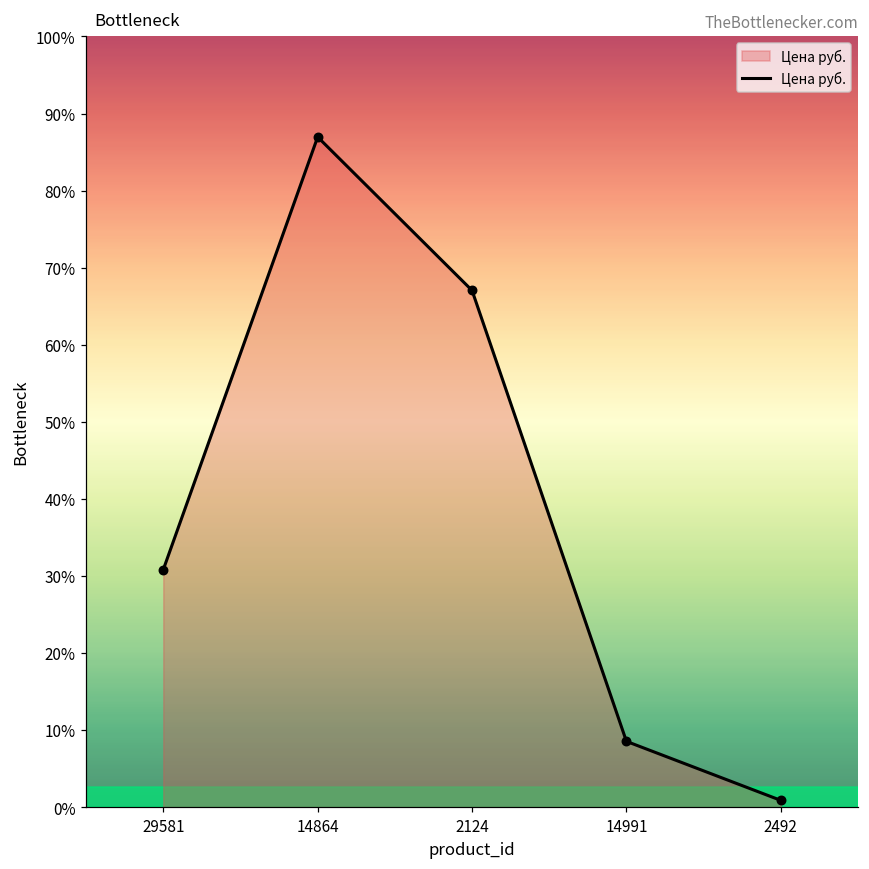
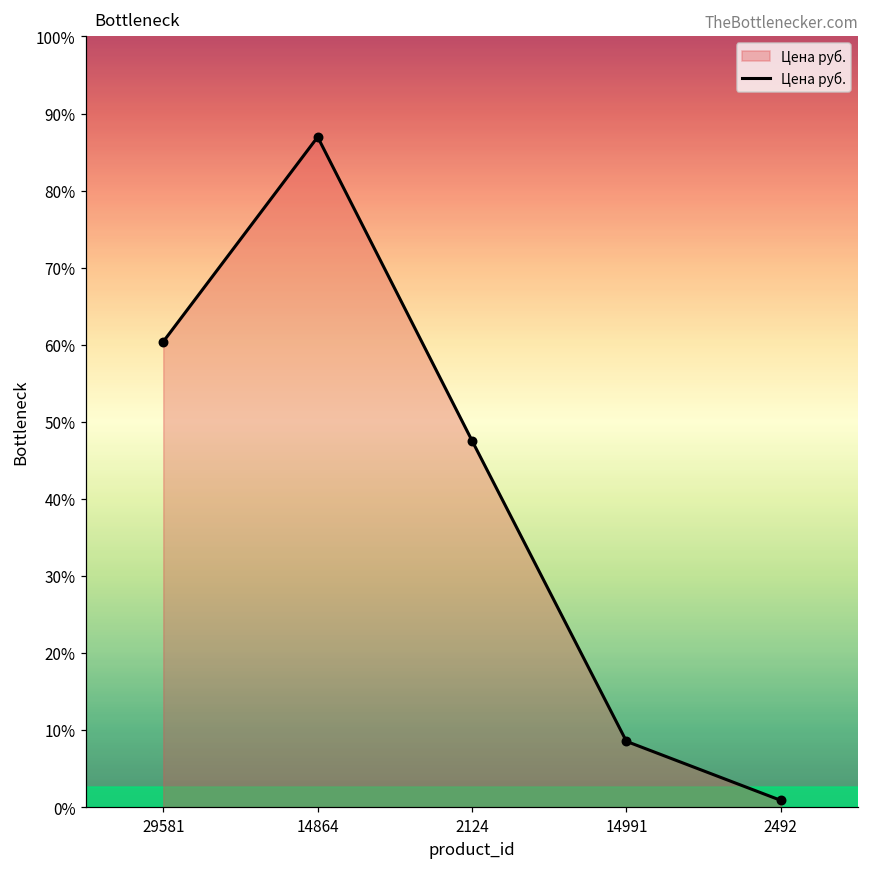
29581: 31% -> 60%
2124: 67% -> 48%
